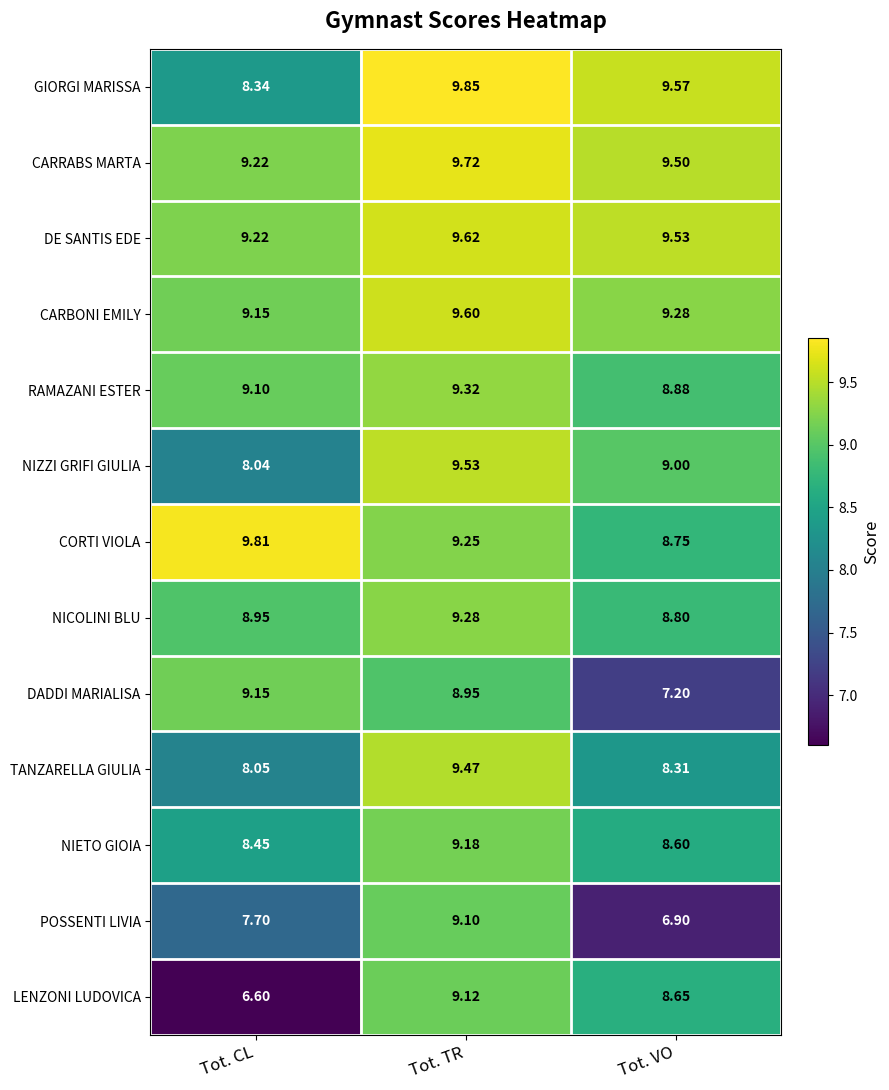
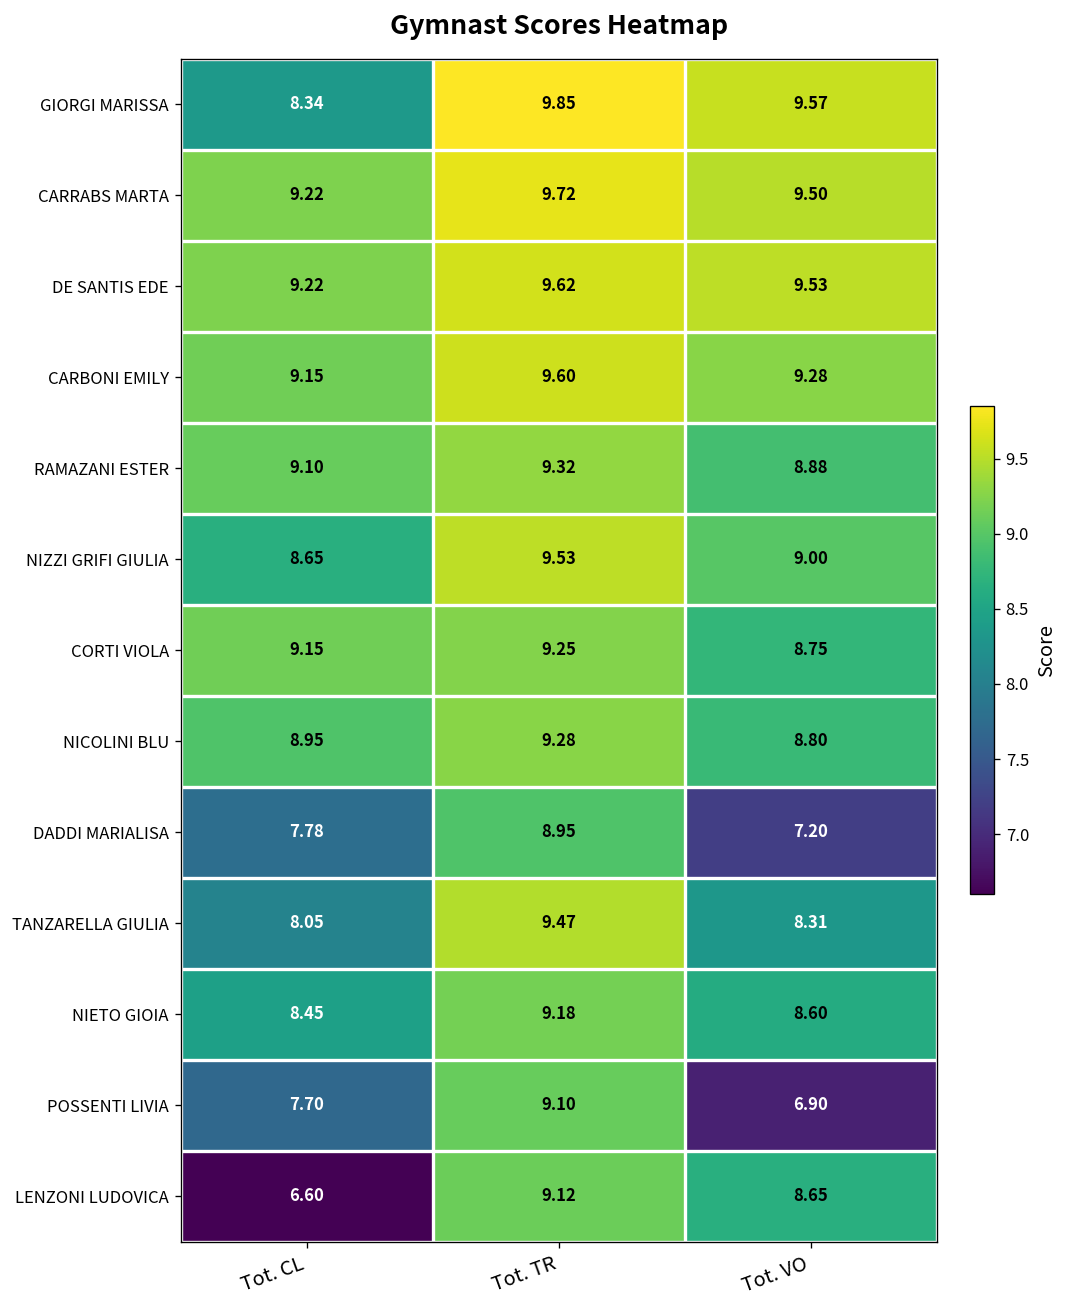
NIZZI GRIFI GIULIA, Tot. CL: 8.04 -> 8.65
CORTI VIOLA, Tot. CL: 9.81 -> 9.15
DADDI MARIALISA, Tot. CL: 9.15 -> 7.78
